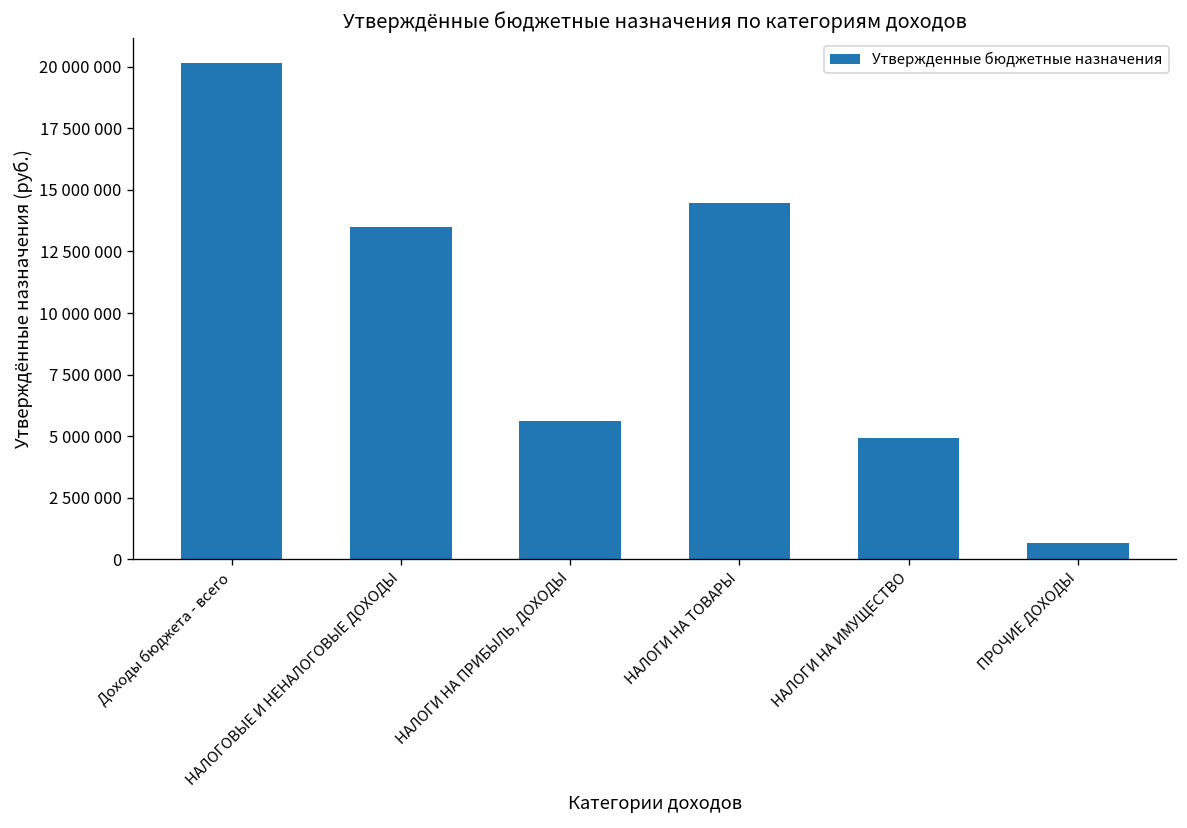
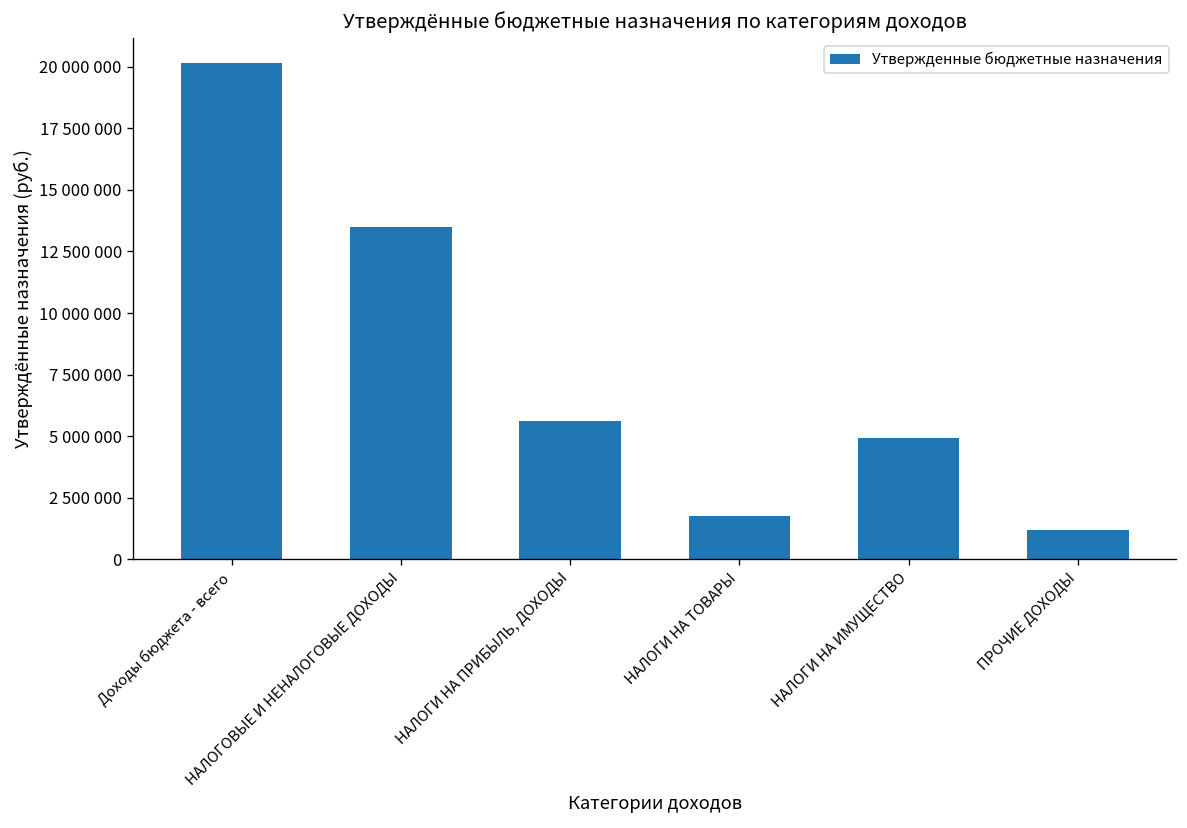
НАЛОГИ НА ТОВАРЫ: 14500000 -> 1800000
ПРОЧИЕ ДОХОДЫ: 700000 -> 1200000
